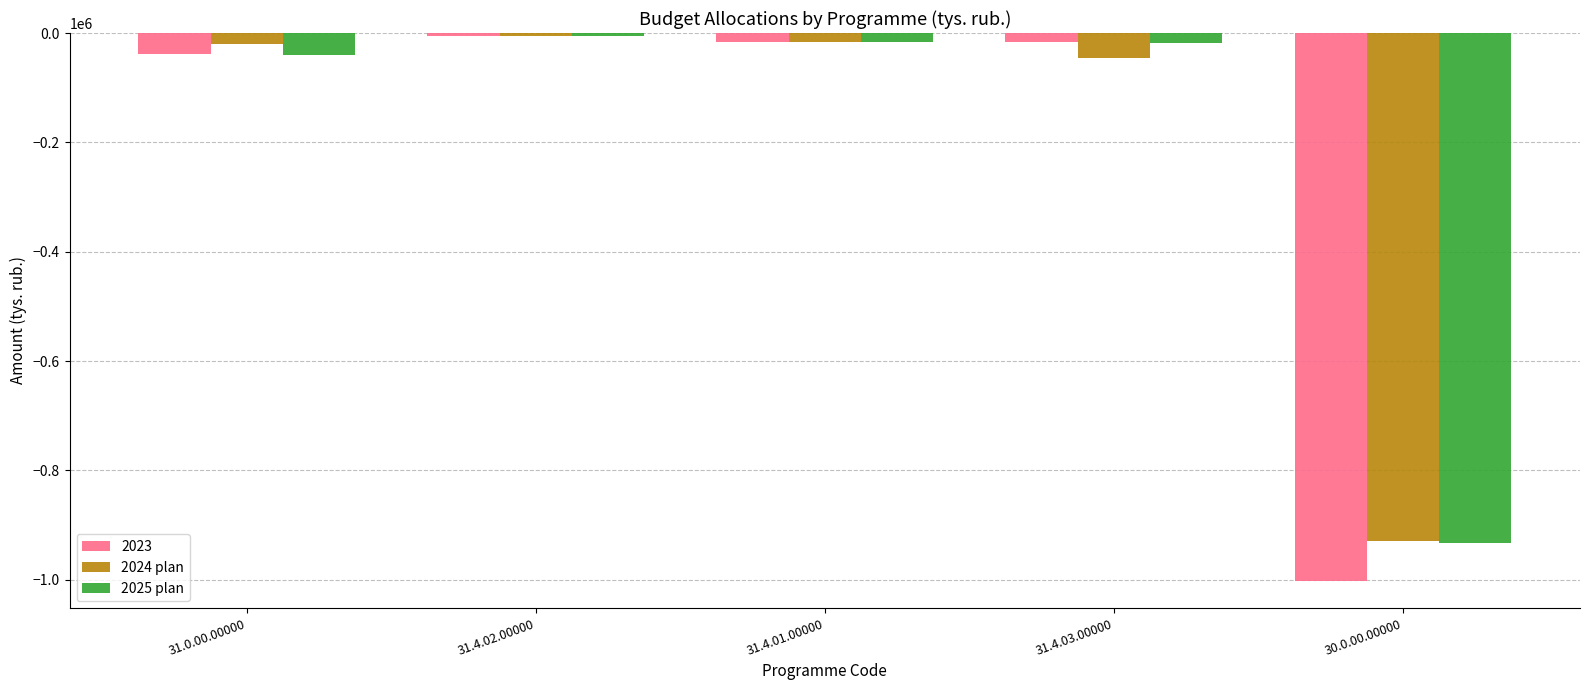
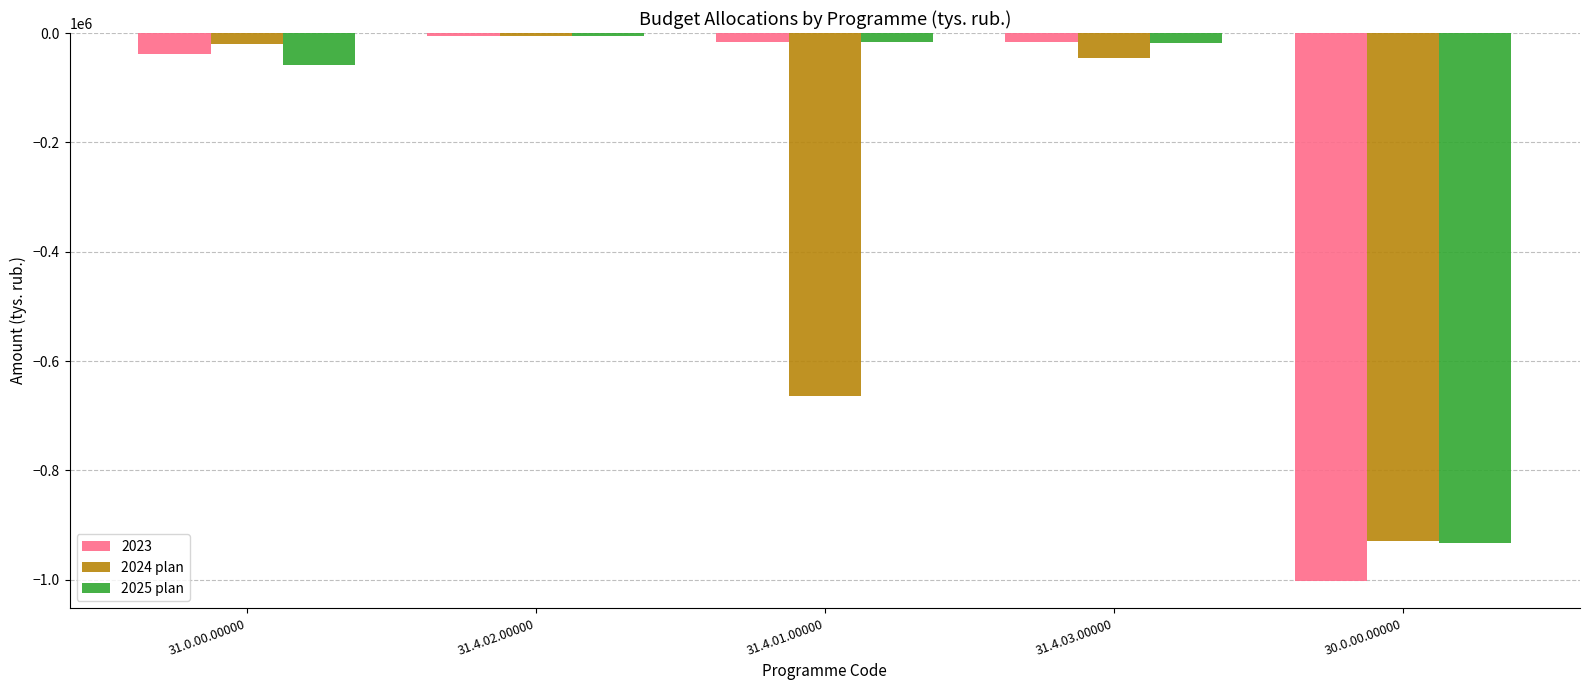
2025 plan, 31.0.00.00000: -40000 -> -60000
2024 plan, 31.4.01.00000: -20000 -> -660000
